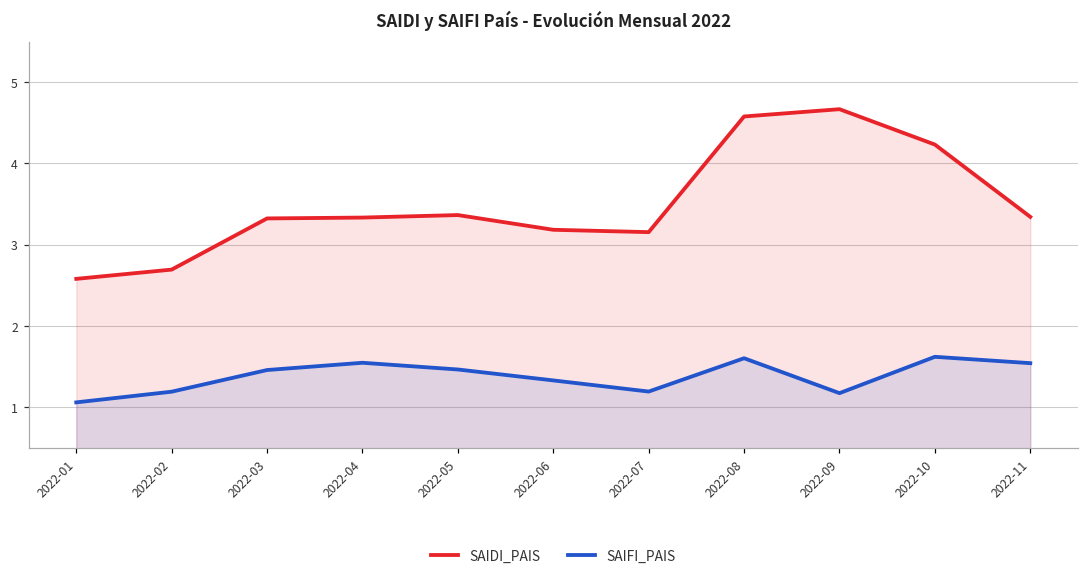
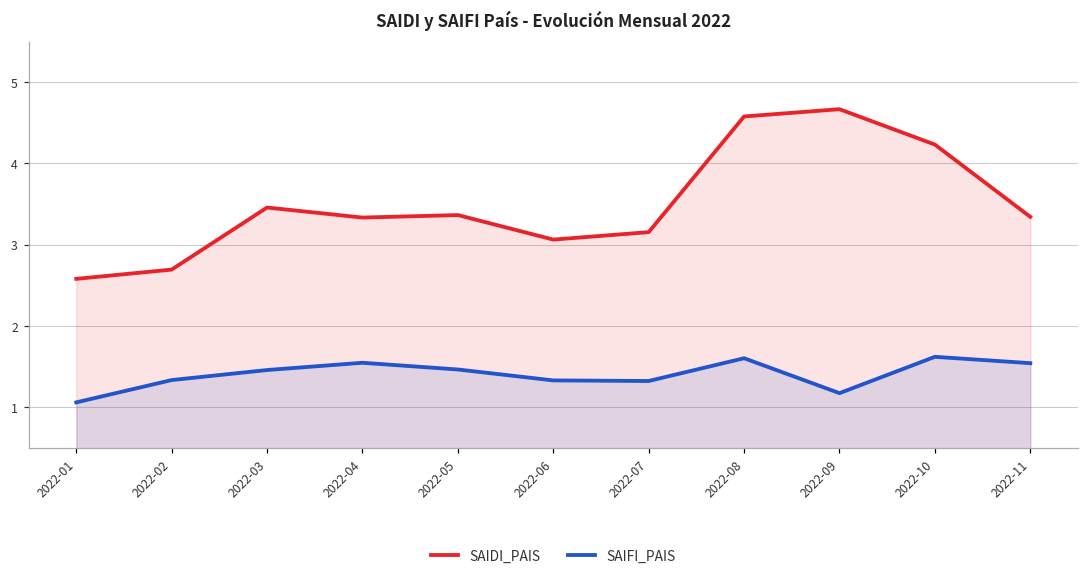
SAIFI_PAIS, 2022-02: 1.2 -> 1.3
SAIDI_PAIS, 2022-03: 3.3 -> 3.5
SAIDI_PAIS, 2022-06: 3.2 -> 3.1
SAIFI_PAIS, 2022-07: 1.2 -> 1.3
